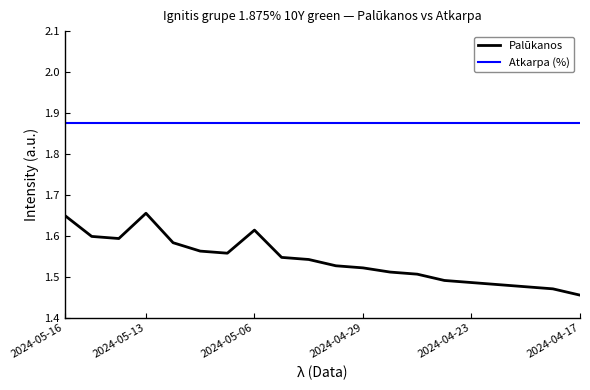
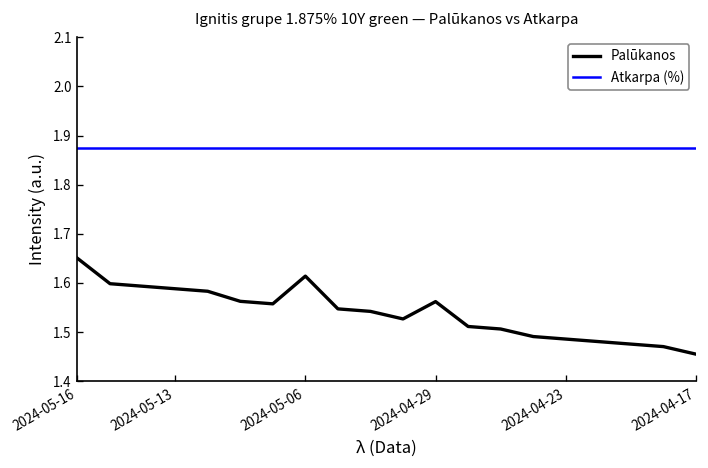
Palūkanos, 2024-05-13: 1.65 -> 1.59
Palūkanos, 2024-04-29: 1.52 -> 1.56
